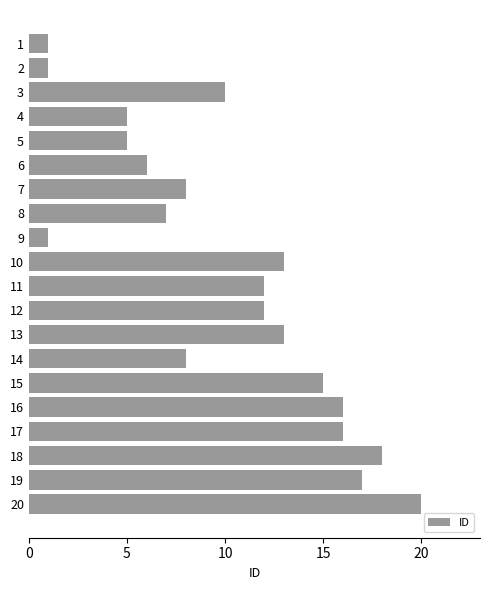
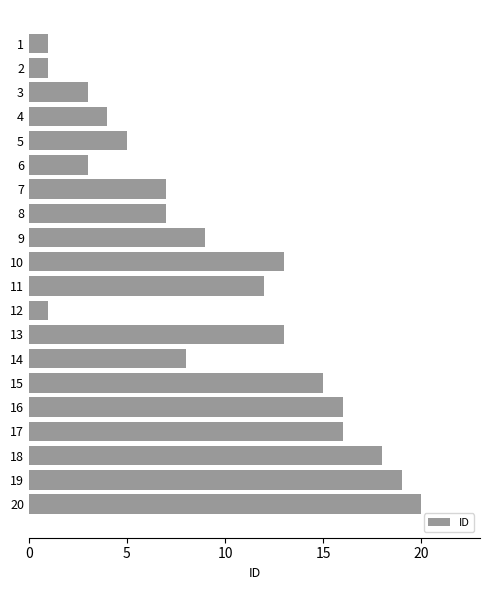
3: 10 -> 3
4: 5 -> 4
6: 6 -> 3
7: 8 -> 7
9: 1 -> 9
12: 12 -> 1
19: 17 -> 19
